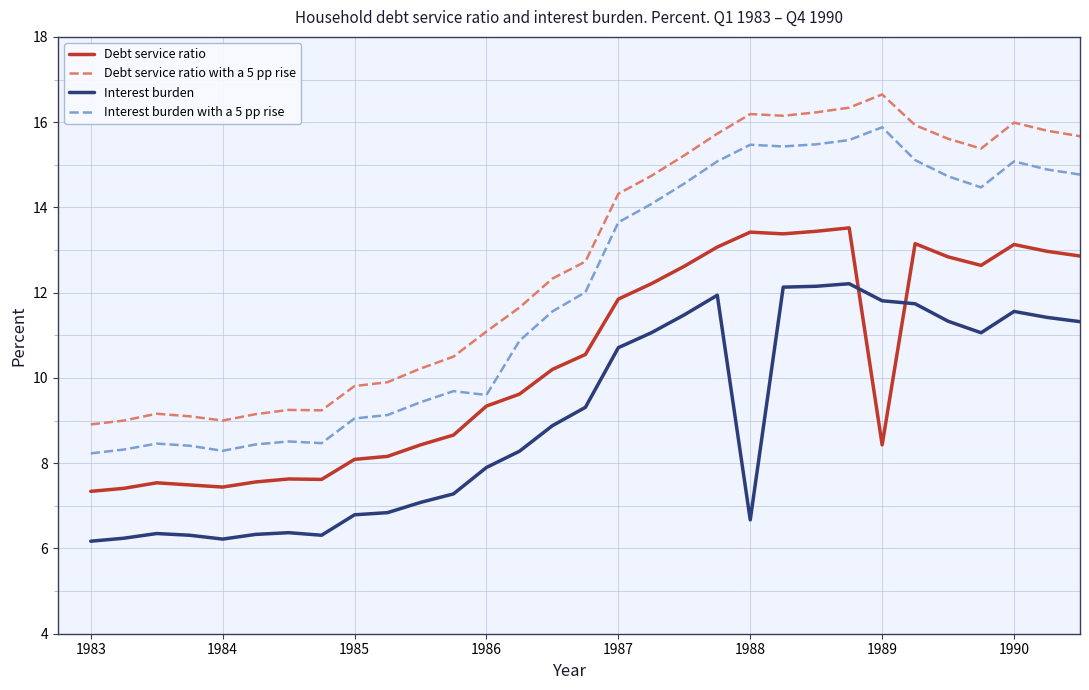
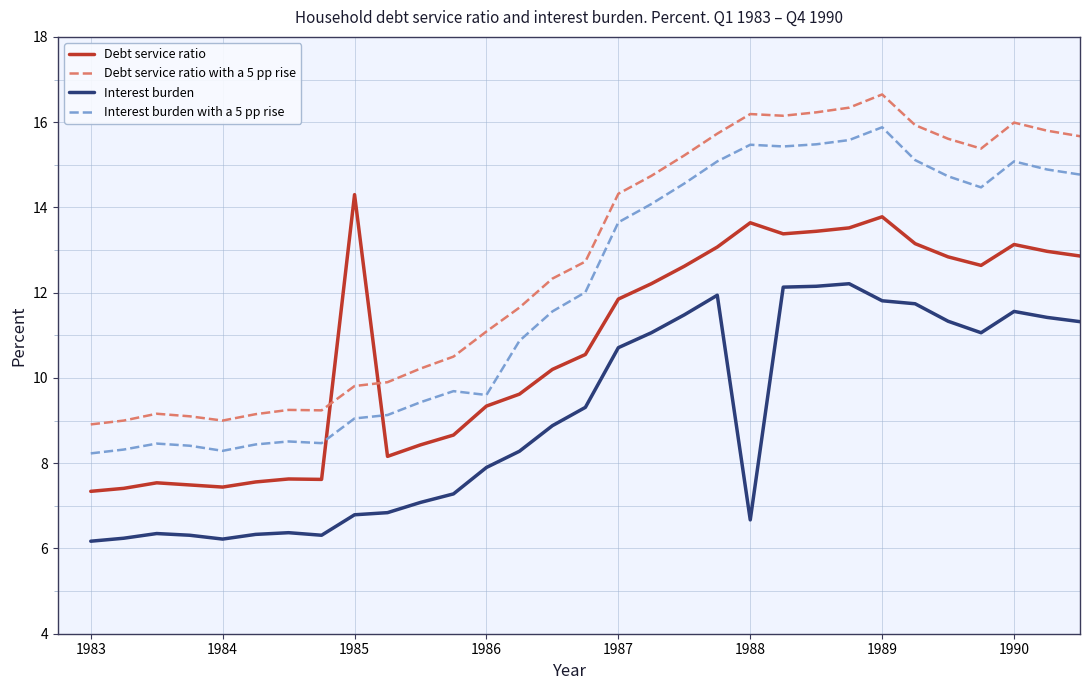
Debt service ratio, 1985: 8.1 -> 14.3
Debt service ratio, 1988: 13.4 -> 13.6
Debt service ratio, 1989: 8.4 -> 13.8
